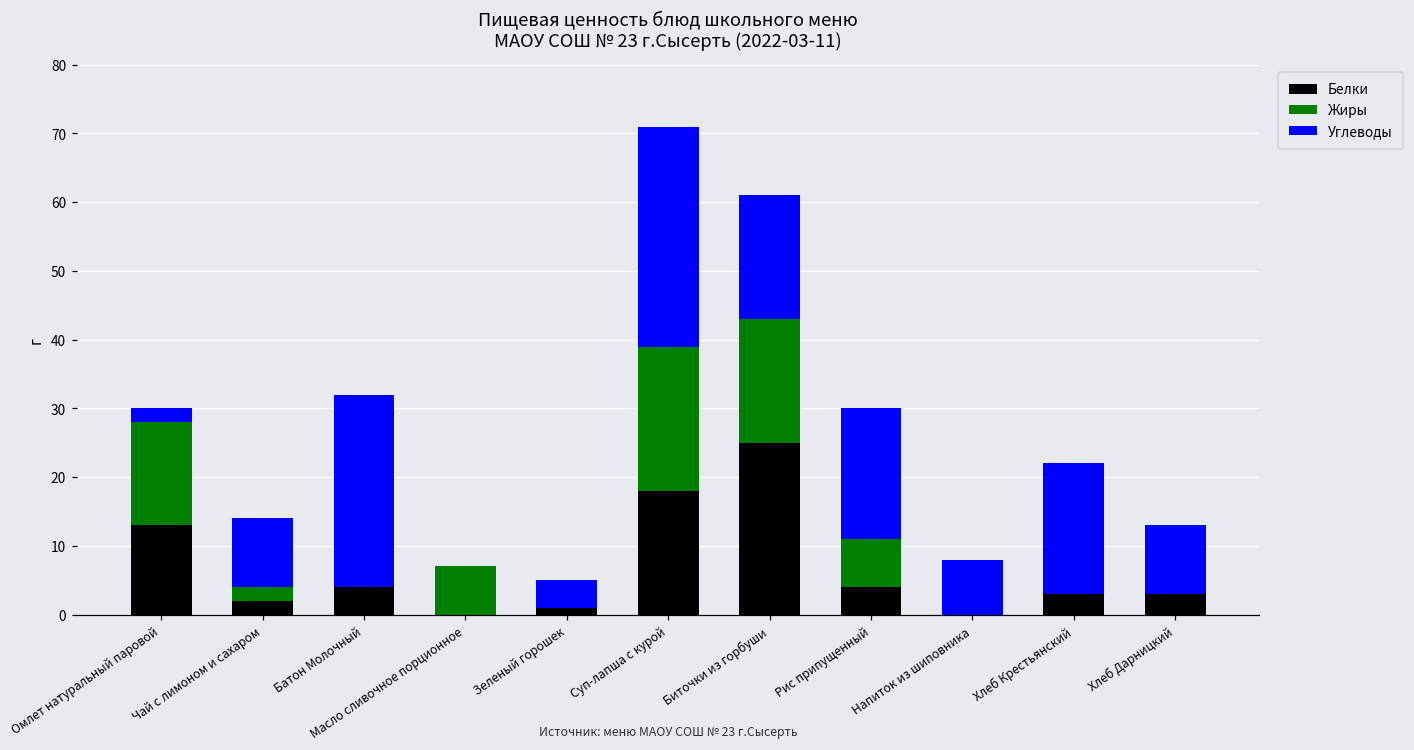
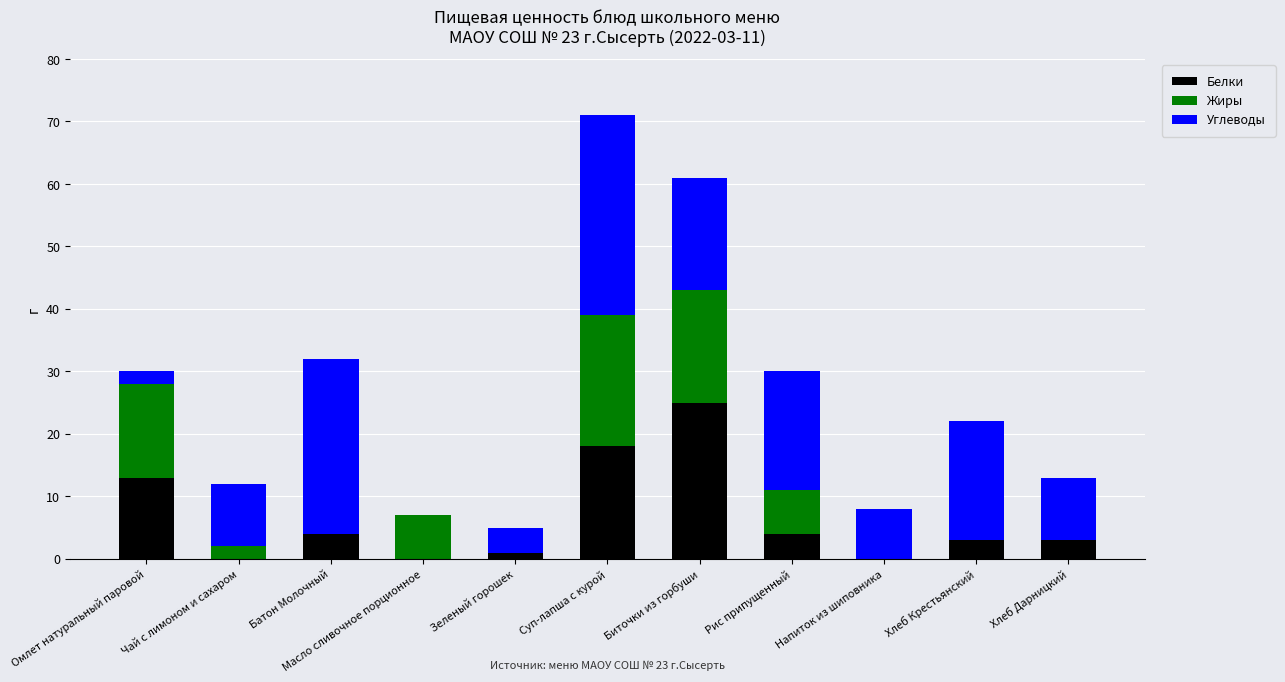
Белки, Чай с лимоном и сахаром: 2 -> 0
